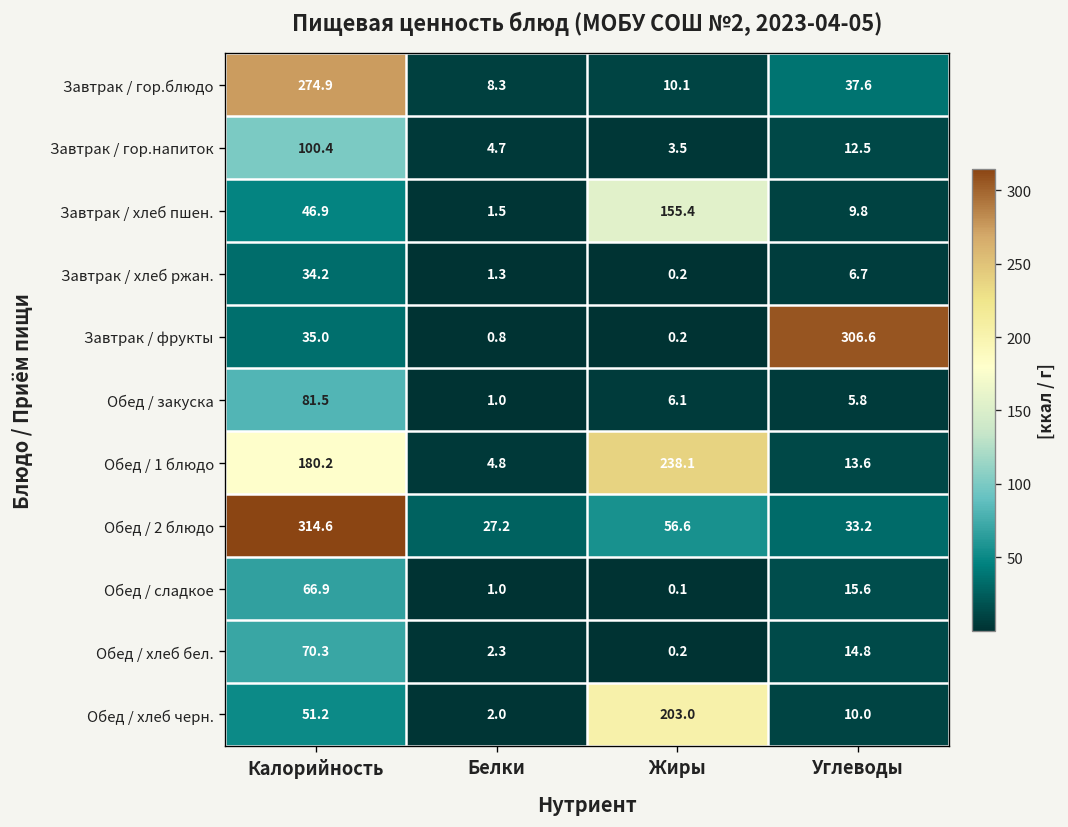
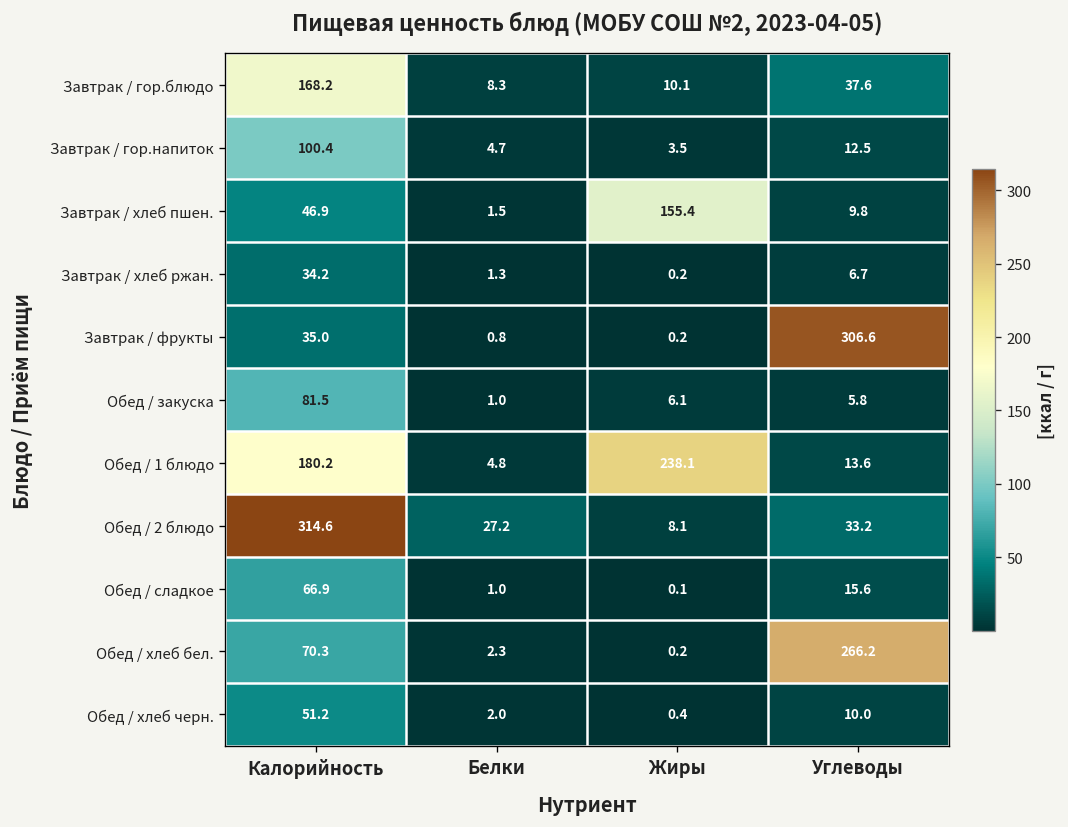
Завтрак / гор.блюдо, Калорийность: 274.9 -> 168.2
Обед / 2 блюдо, Жиры: 56.6 -> 8.1
Обед / хлеб бел., Углеводы: 14.8 -> 266.2
Обед / хлеб черн., Жиры: 203.0 -> 0.4
